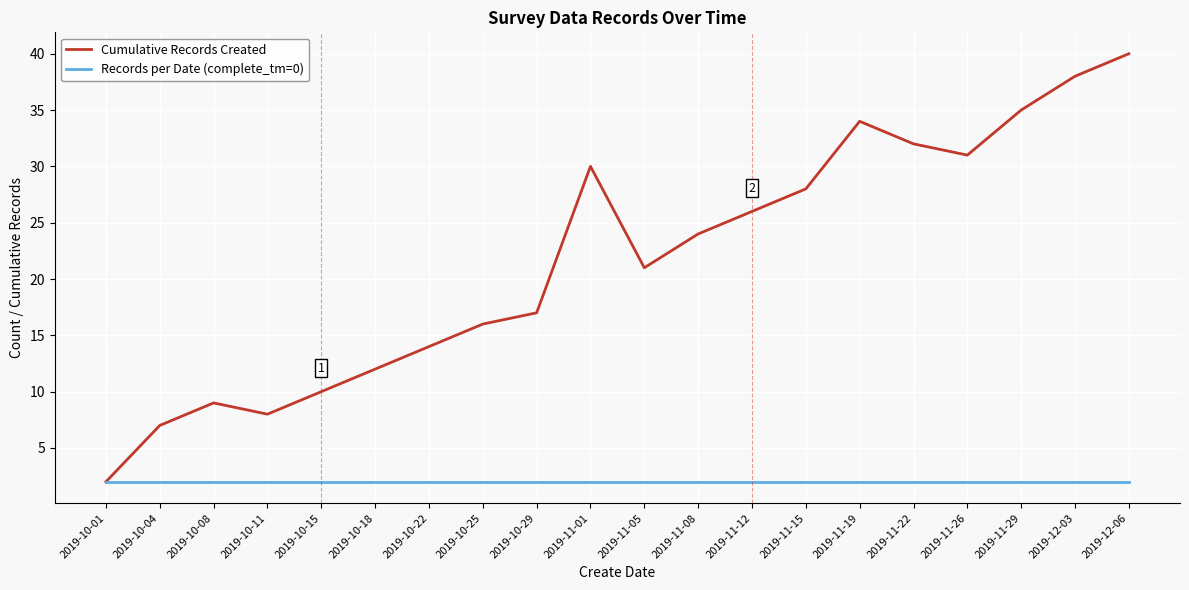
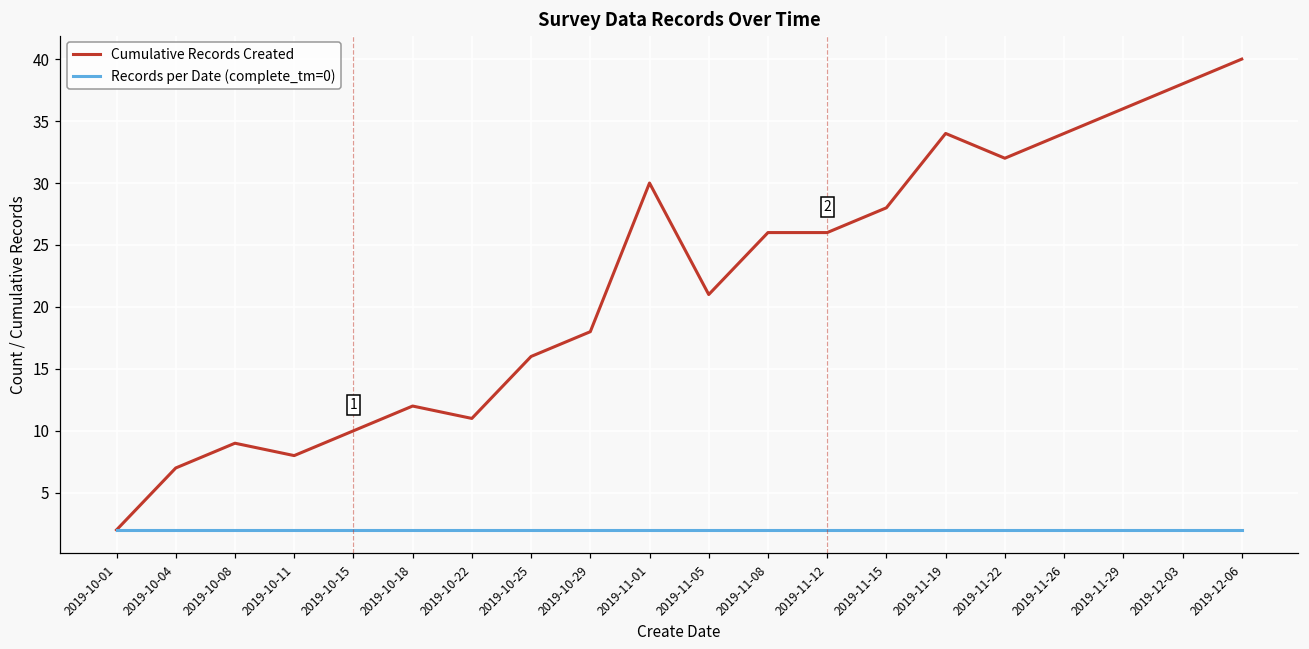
Cumulative Records Created, 2019-10-22: 14 -> 11
Cumulative Records Created, 2019-10-29: 17 -> 18
Cumulative Records Created, 2019-11-08: 24 -> 26
Cumulative Records Created, 2019-11-26: 31 -> 34
Cumulative Records Created, 2019-11-29: 35 -> 36
